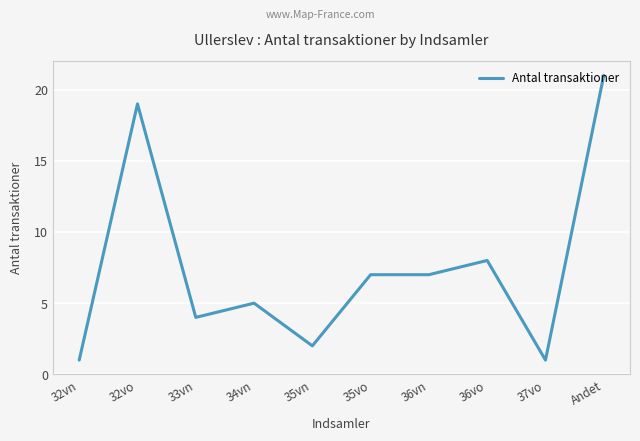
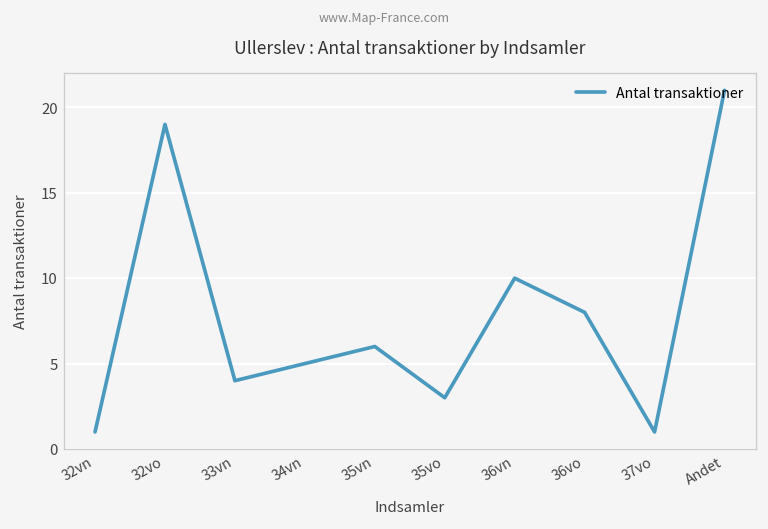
35vn: 2 -> 6
35vo: 7 -> 3
36vn: 7 -> 10
